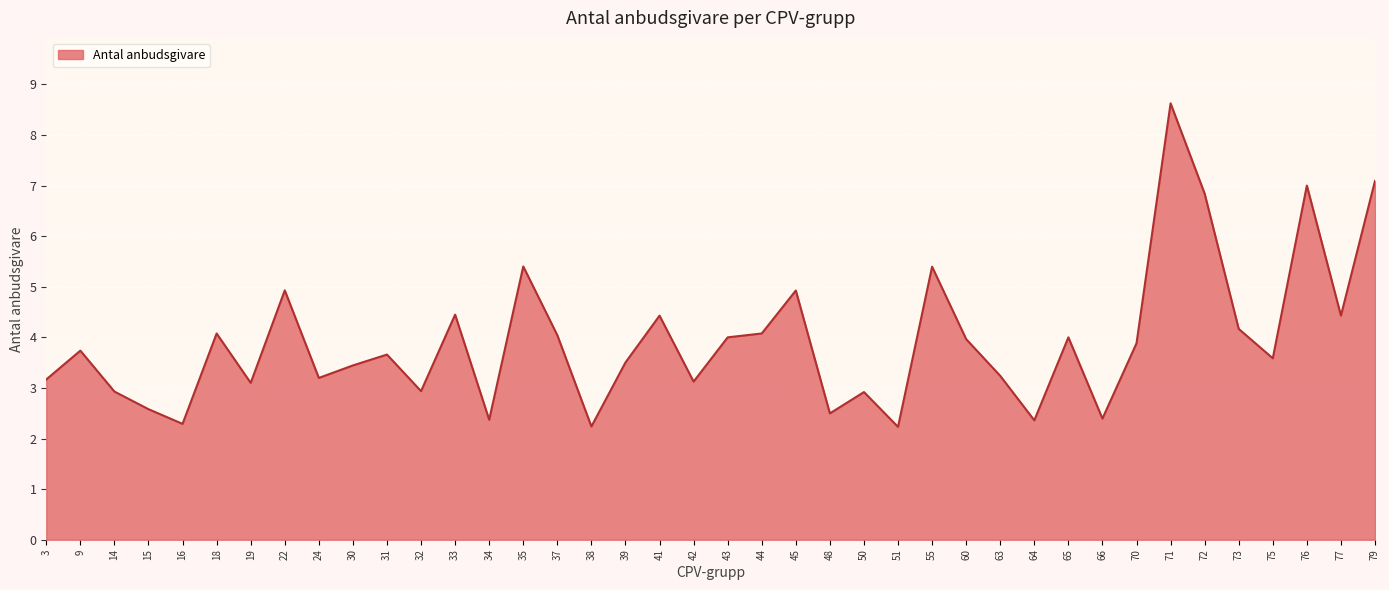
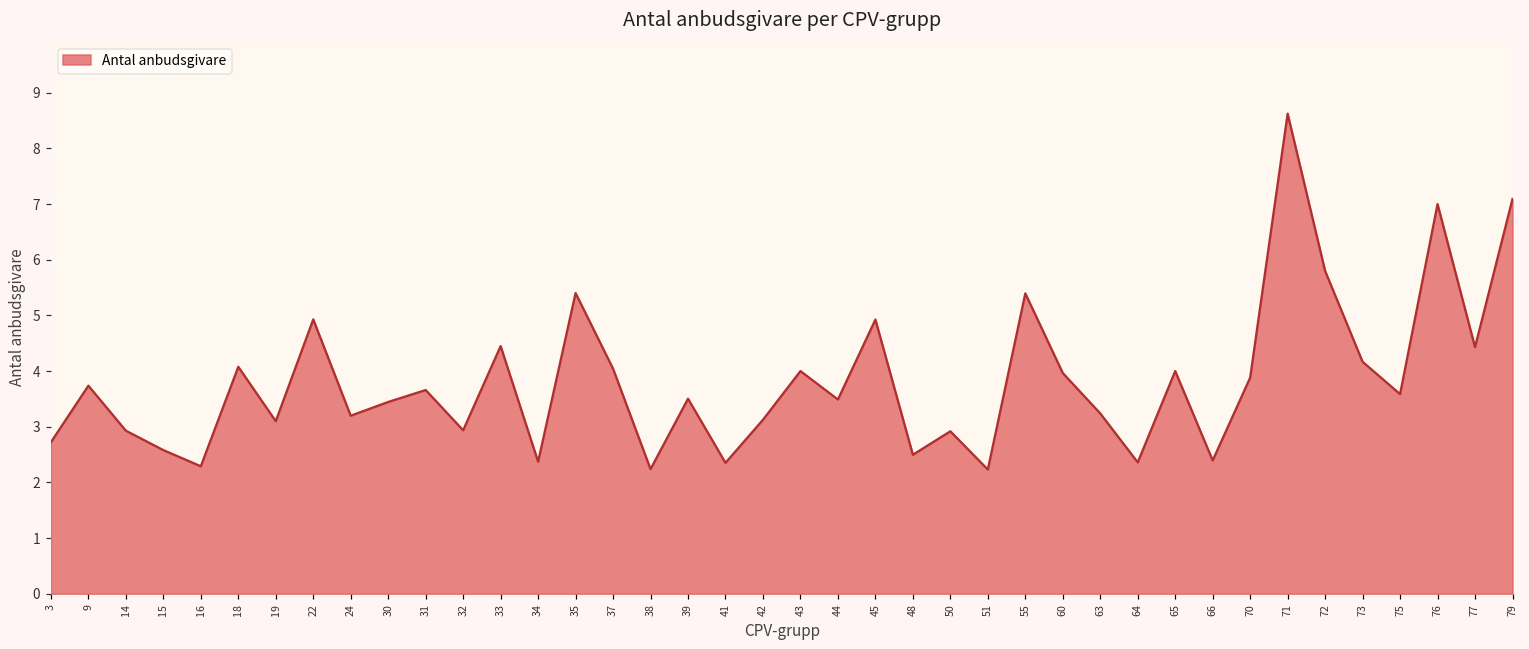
3: 3.2 -> 2.7
41: 4.4 -> 2.4
44: 4.1 -> 3.5
72: 6.8 -> 5.8
